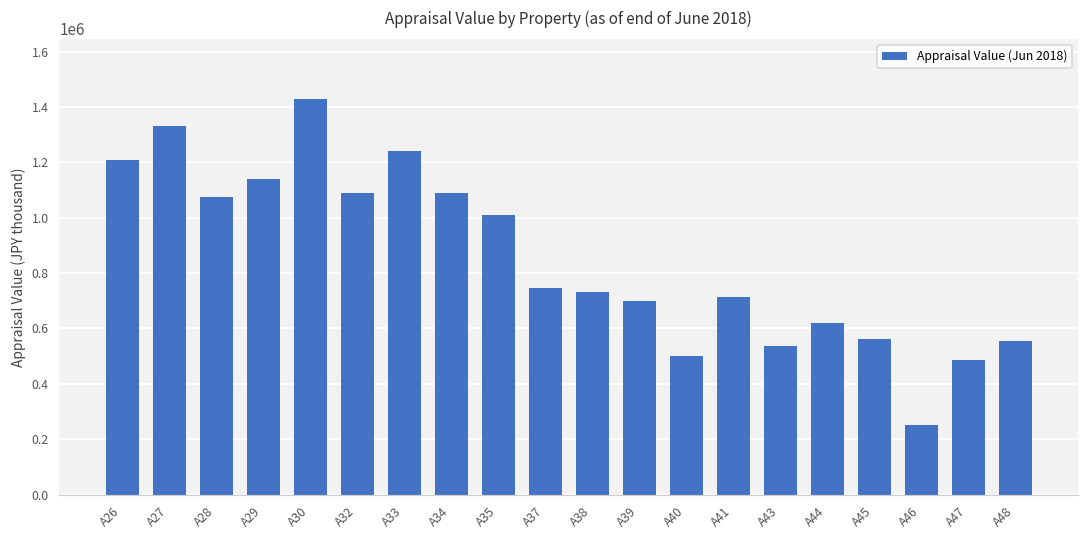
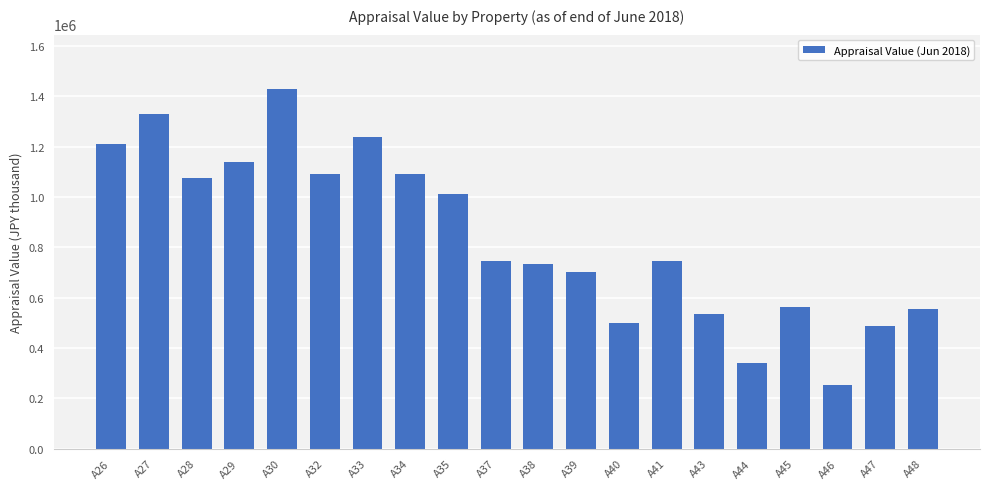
A41: 710000 -> 750000
A44: 620000 -> 340000
